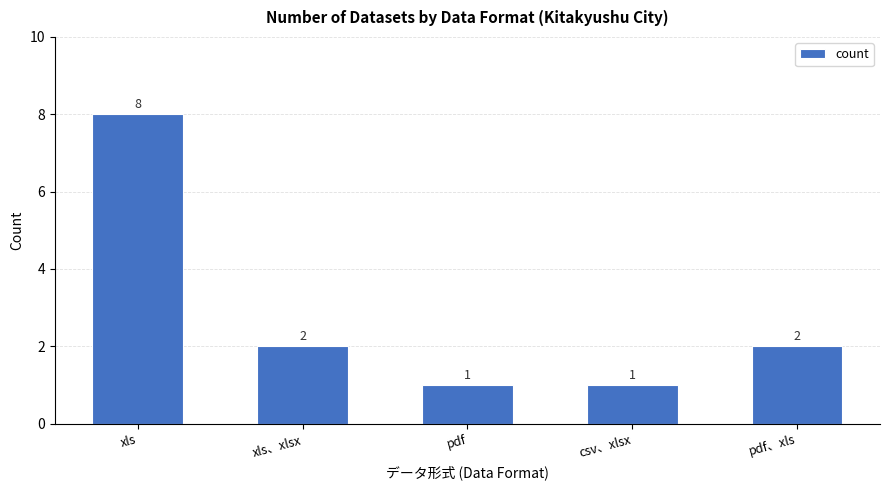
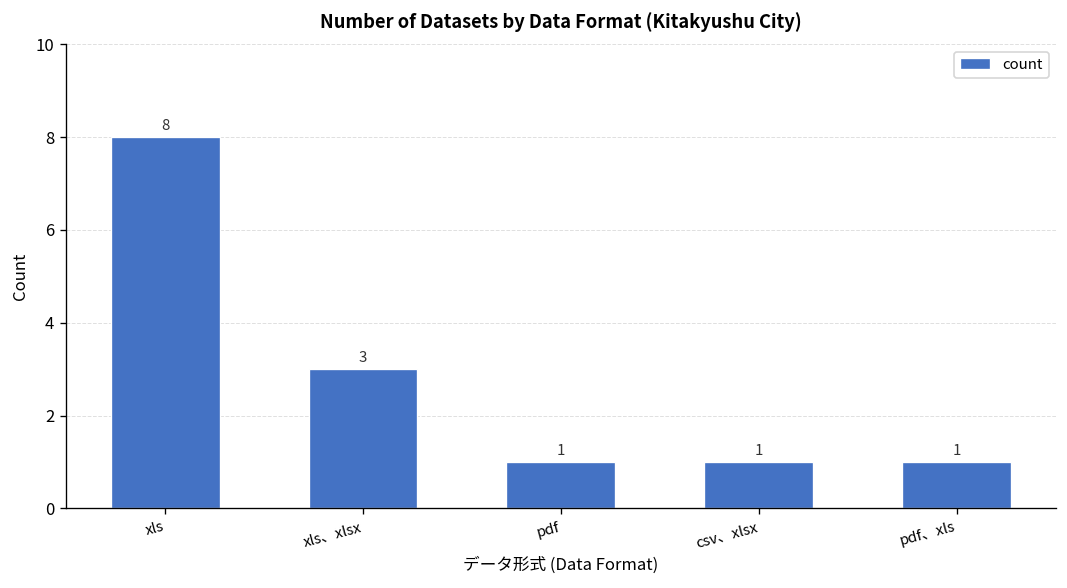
xls、xlsx: 2 -> 3
pdf、xls: 2 -> 1
